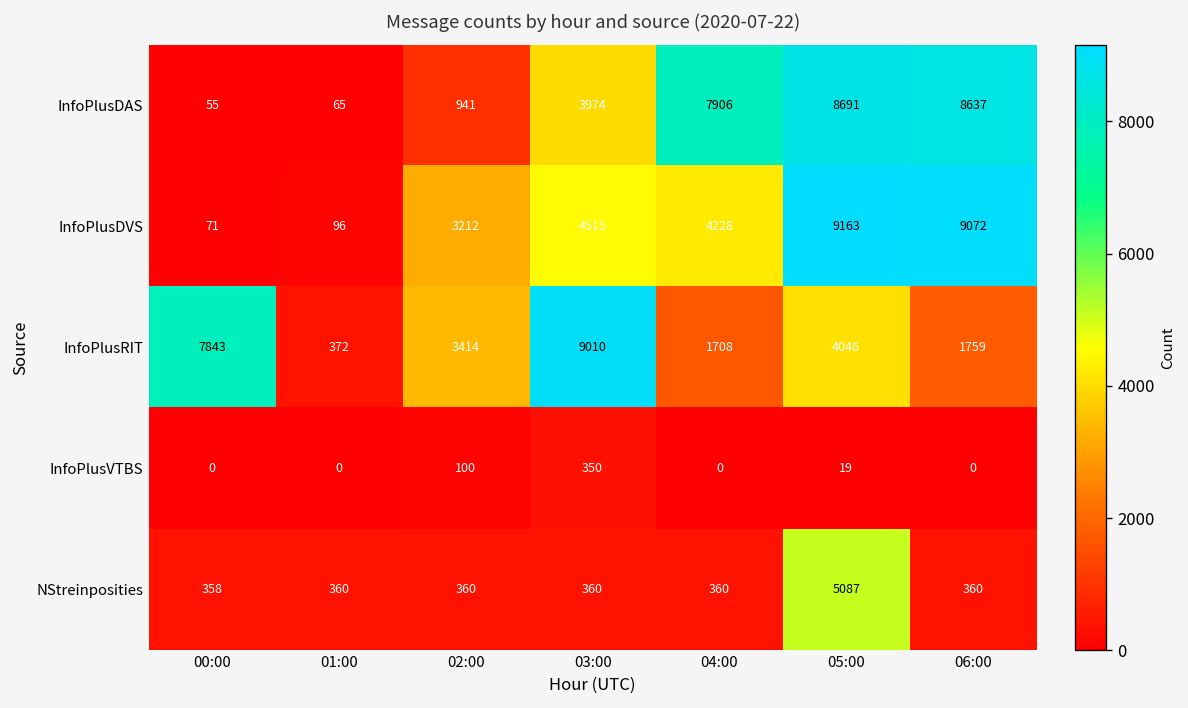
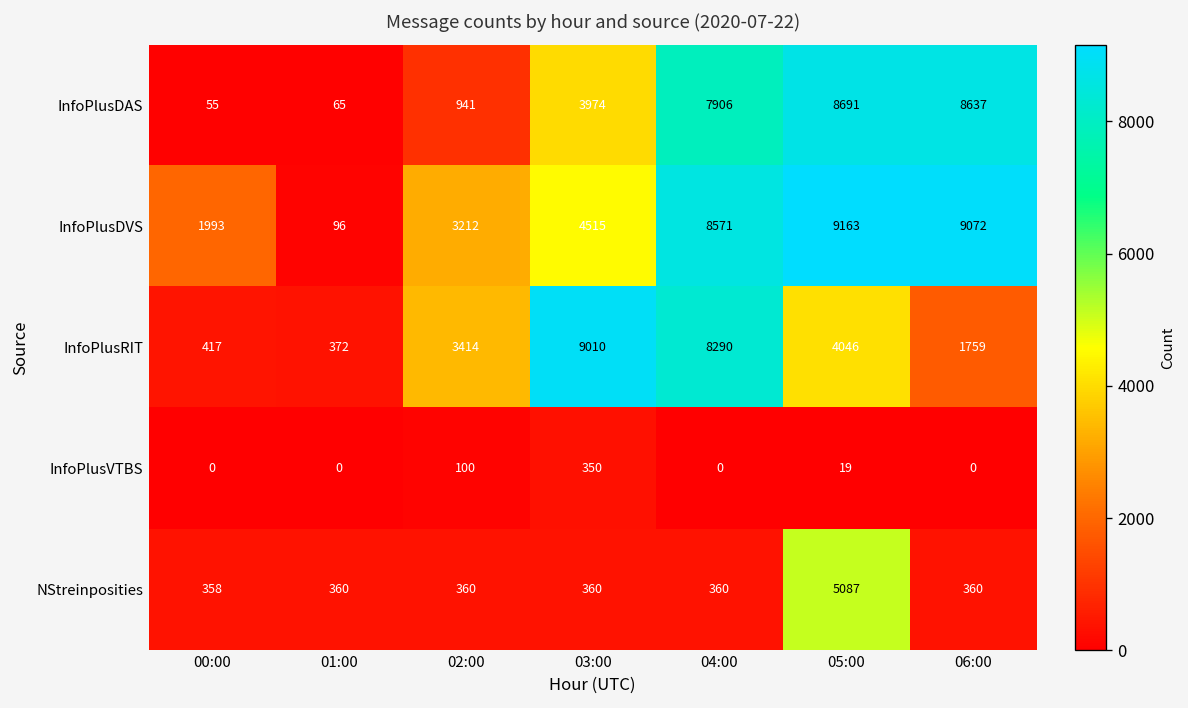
InfoPlusDVS, 00:00: 71 -> 1993
InfoPlusDVS, 04:00: 4228 -> 8571
InfoPlusRIT, 00:00: 7843 -> 417
InfoPlusRIT, 04:00: 1708 -> 8290
